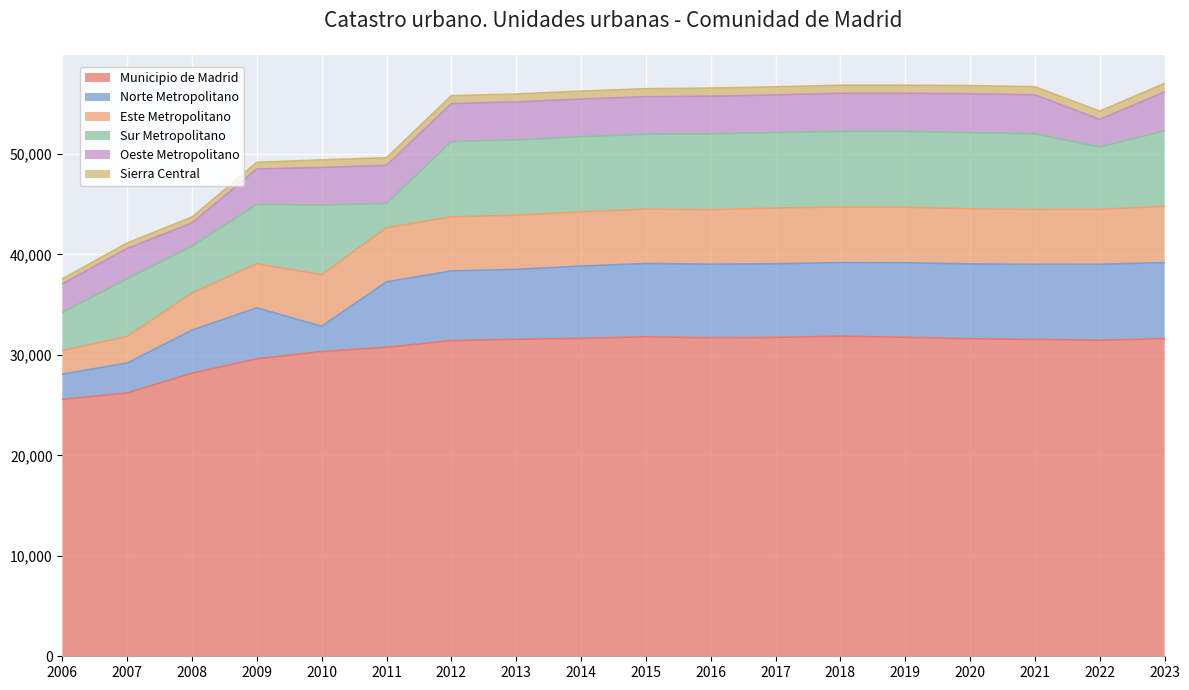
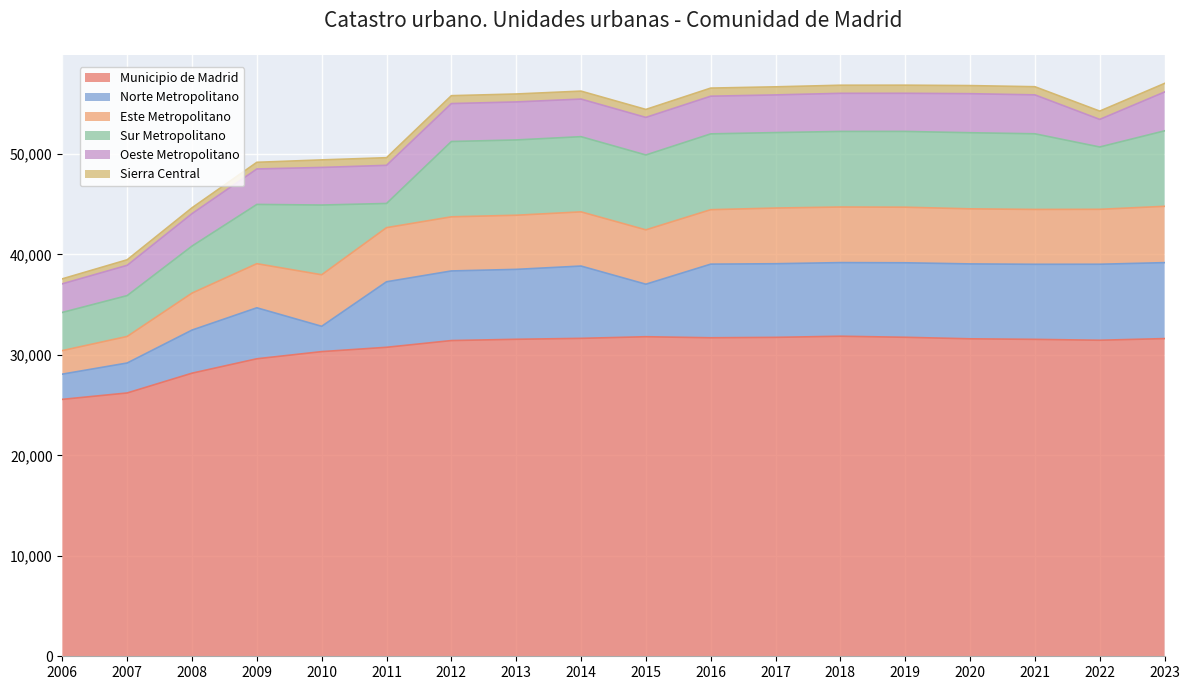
Sur Metropolitano, 2007: 5,700 -> 4,100
Oeste Metropolitano, 2008: 2,300 -> 3,200
Norte Metropolitano, 2015: 7,300 -> 5,200
